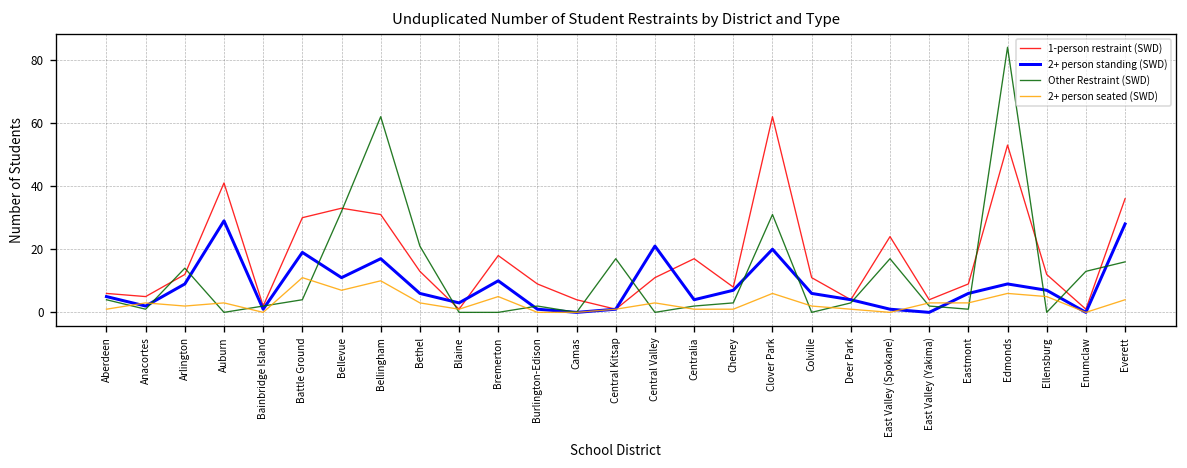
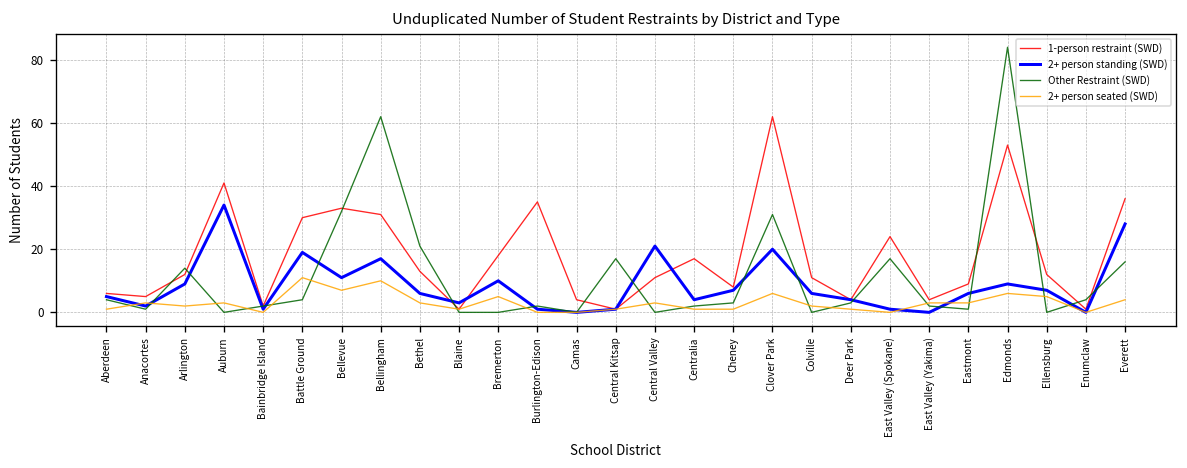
2+ person standing (SWD), Auburn: 29 -> 34
1-person restraint (SWD), Burlington-Edison: 9 -> 35
Other Restraint (SWD), Enumclaw: 13 -> 4
